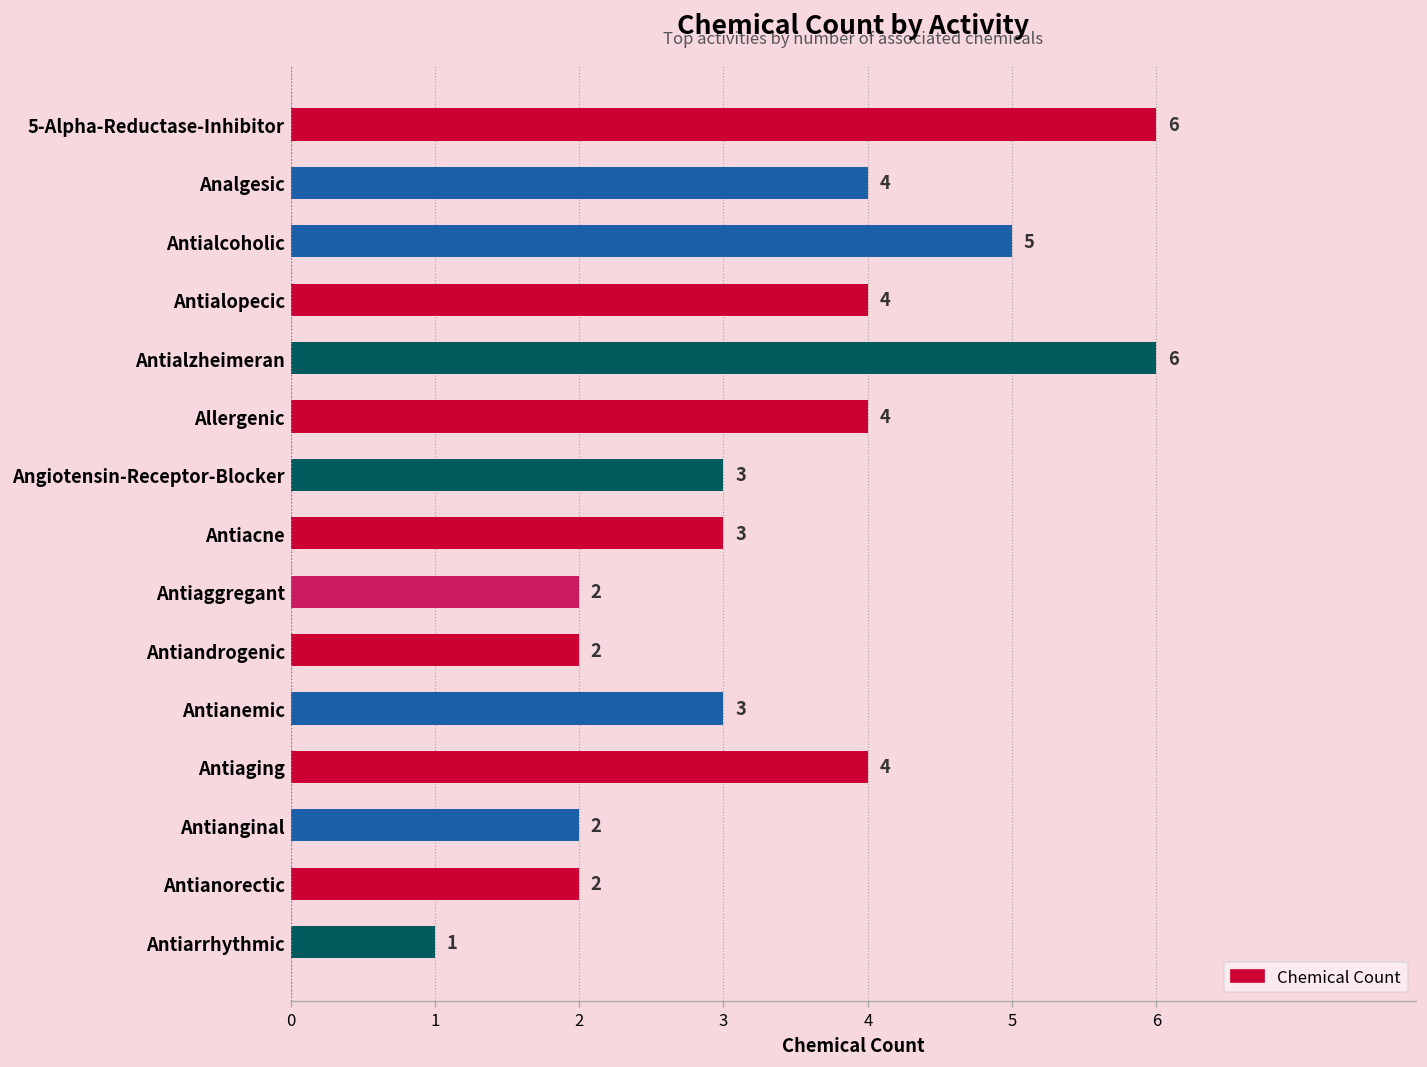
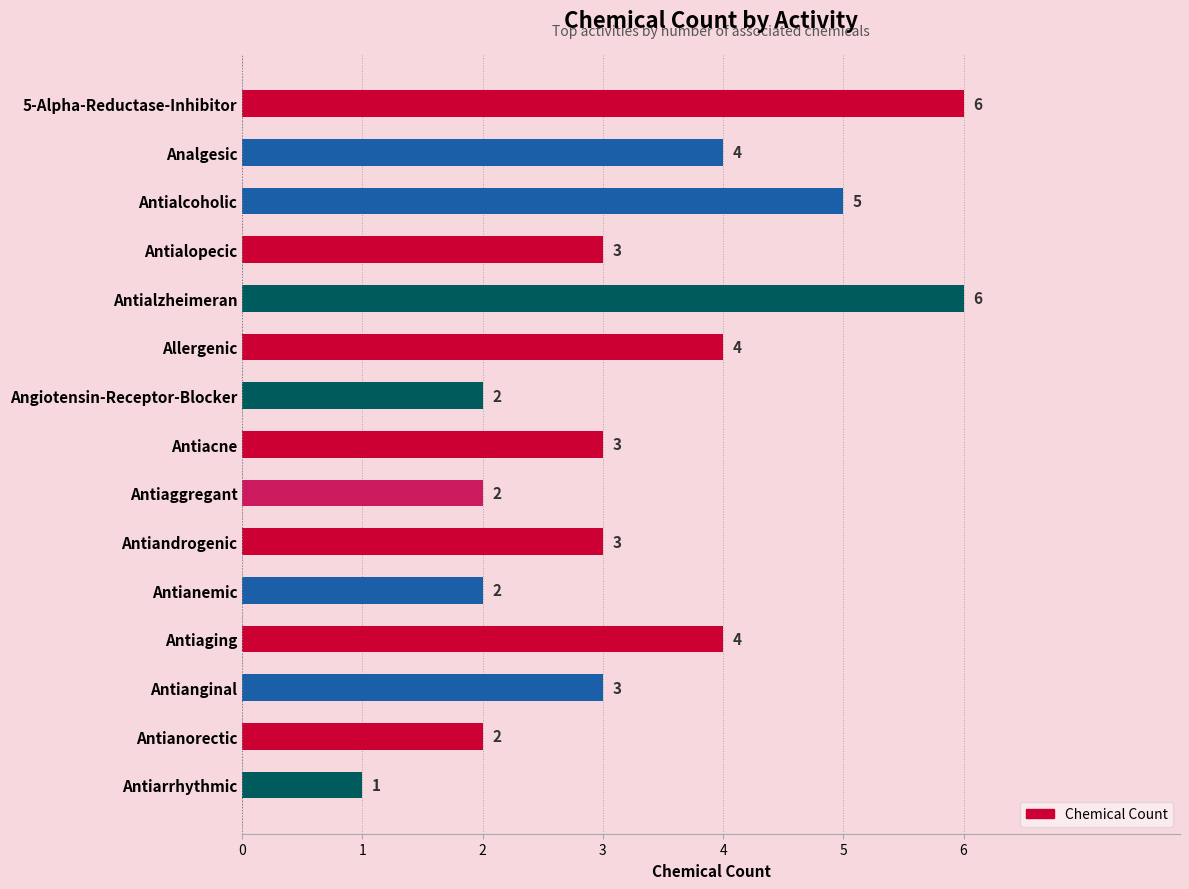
Antialopecic: 4 -> 3
Angiotensin-Receptor-Blocker: 3 -> 2
Antiandrogenic: 2 -> 3
Antianemic: 3 -> 2
Antianginal: 2 -> 3
